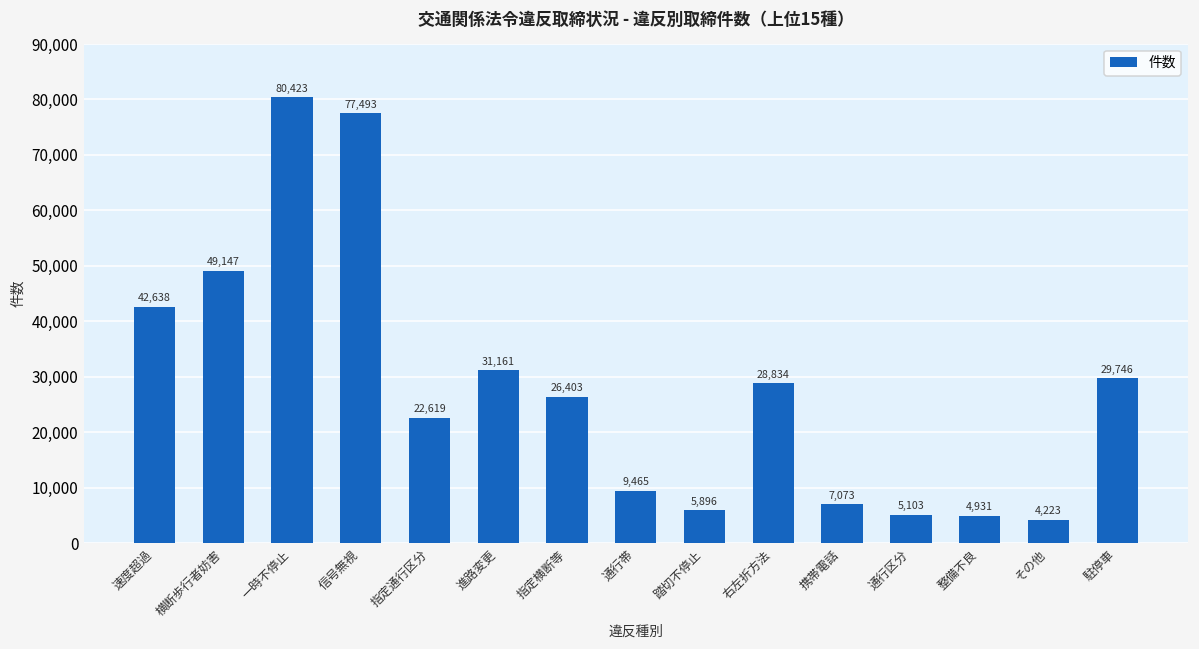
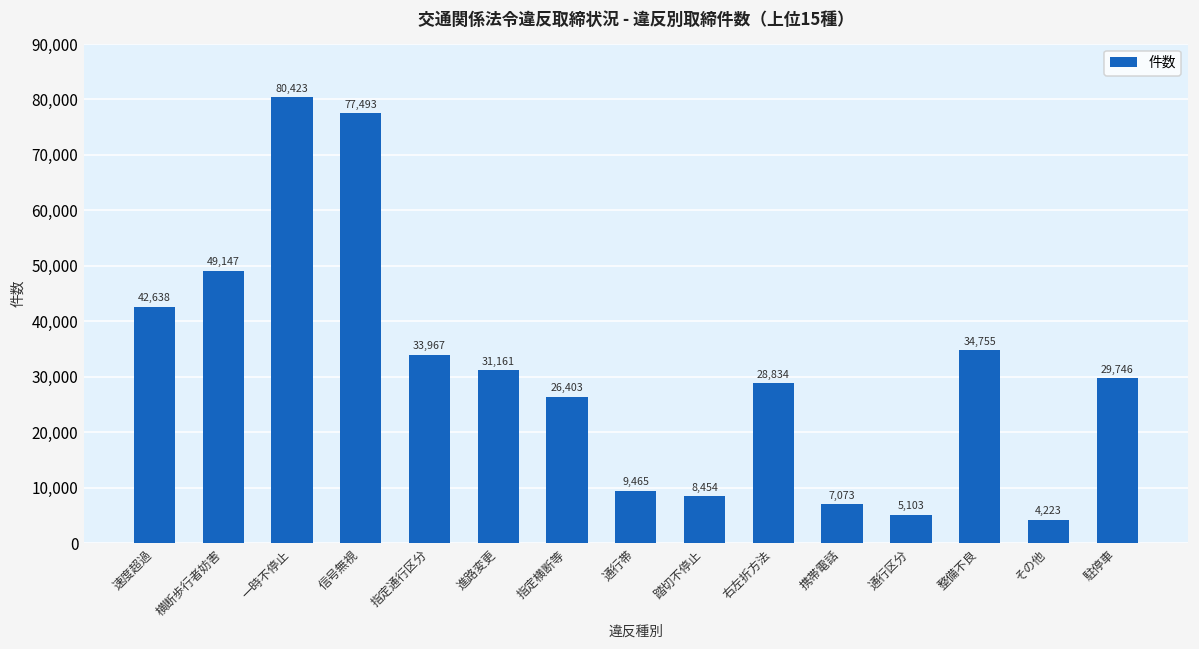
指定通行区分: 22,619 -> 33,967
踏切不停止: 5,896 -> 8,454
整備不良: 4,931 -> 34,755
